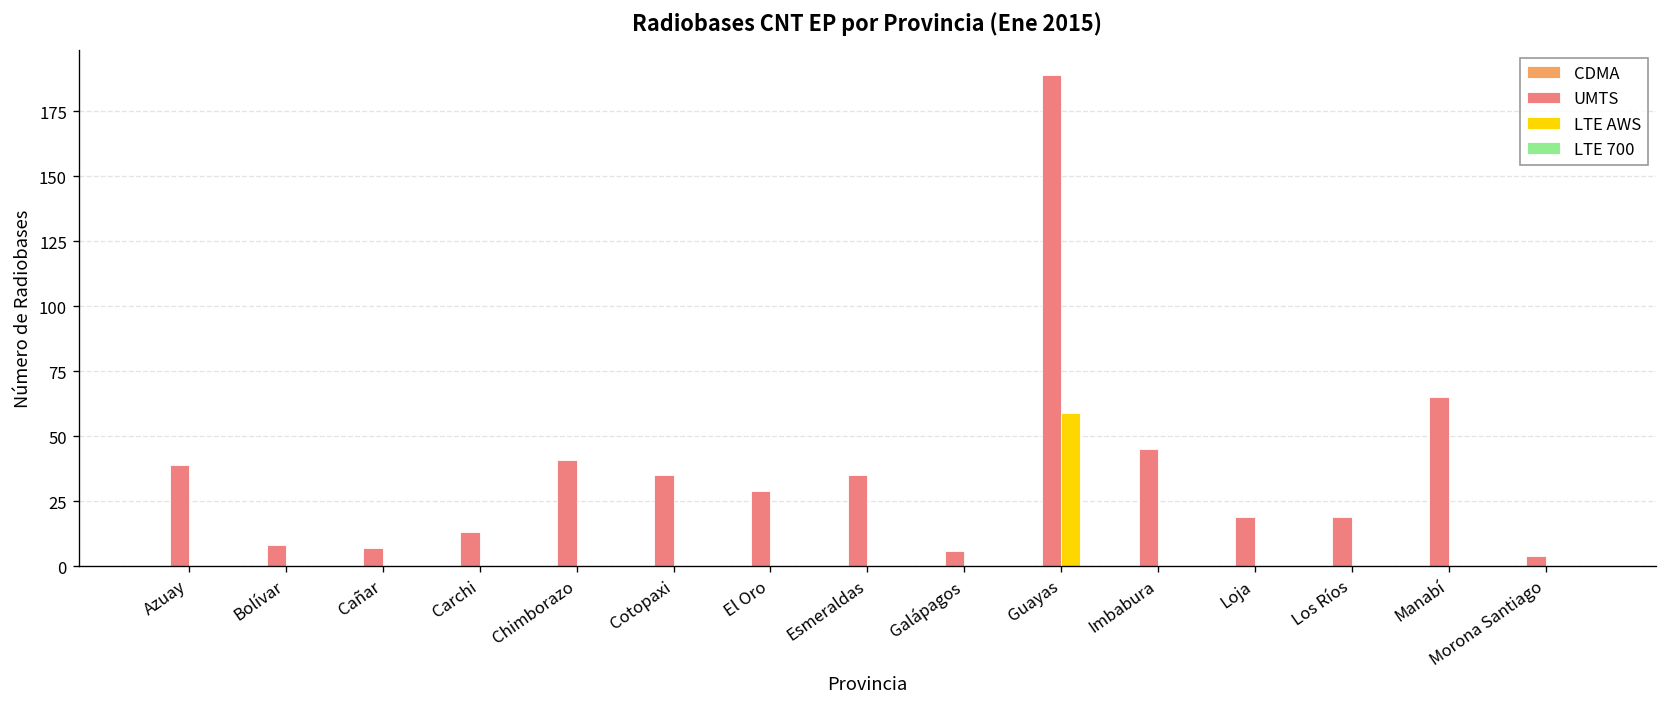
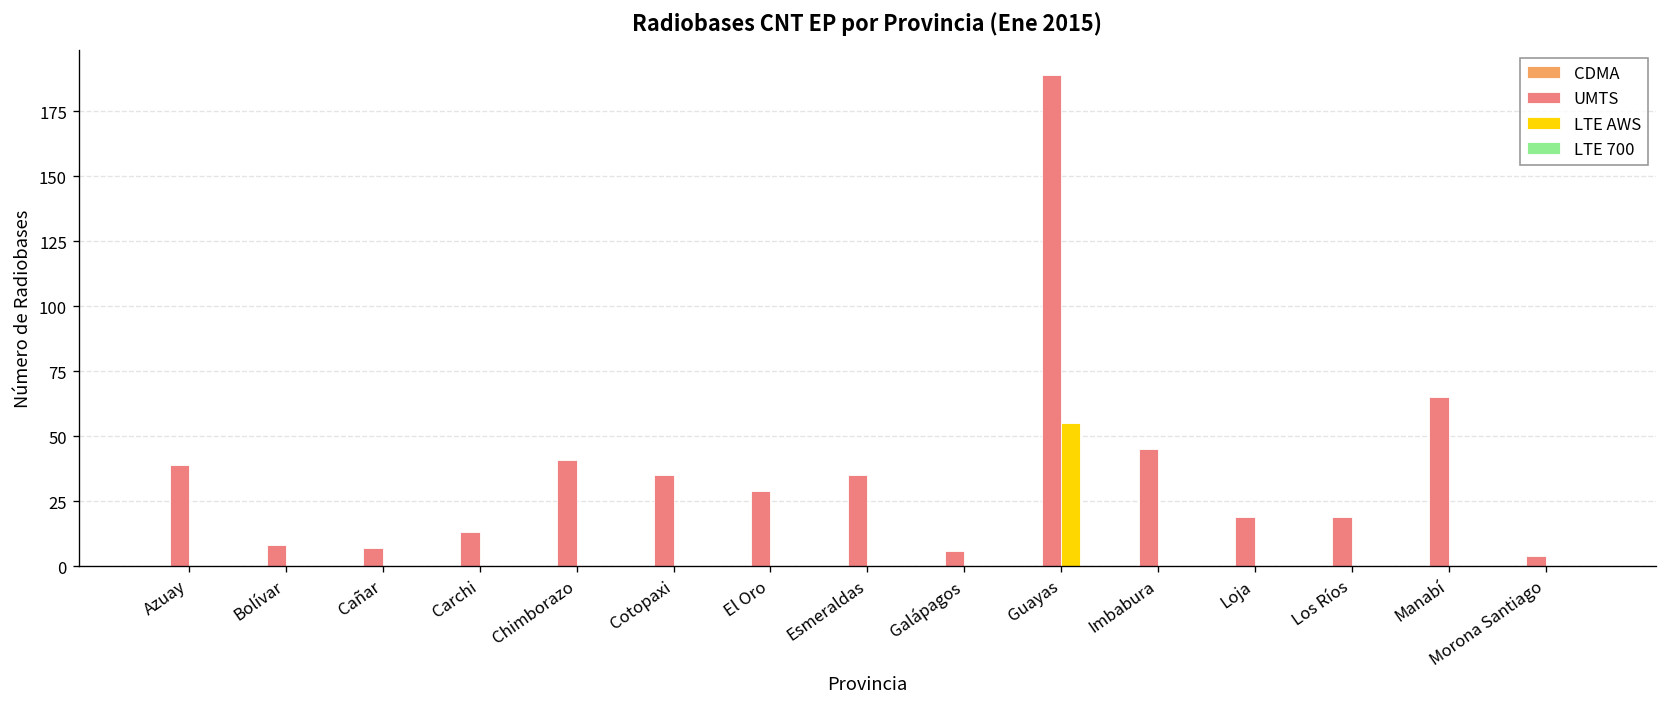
LTE AWS, Guayas: 59 -> 55
